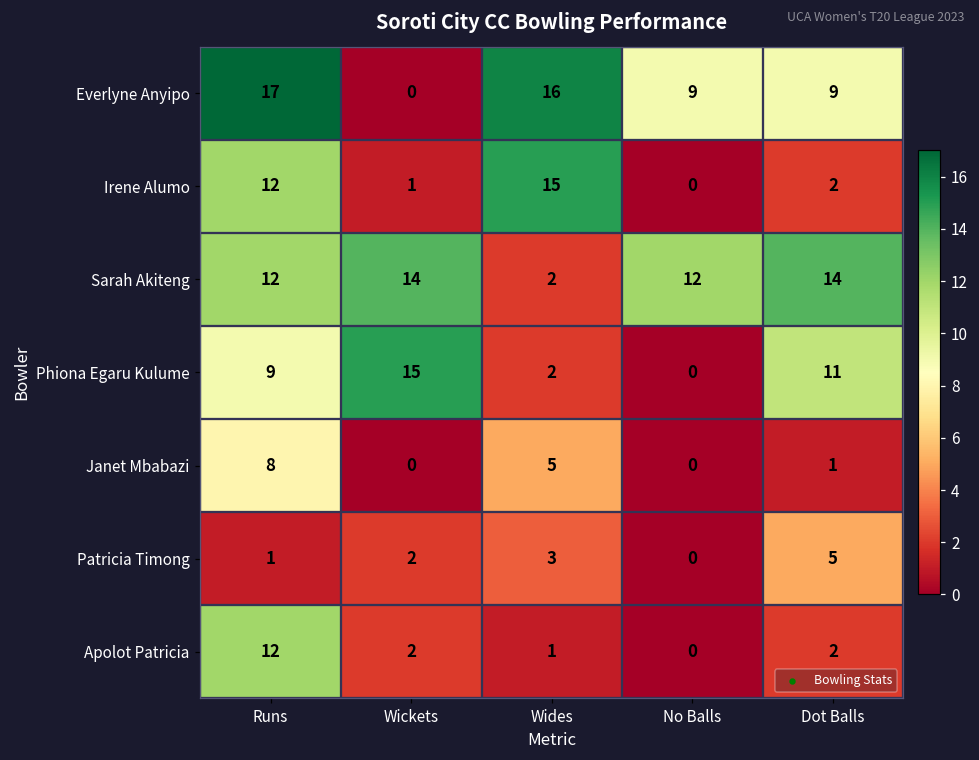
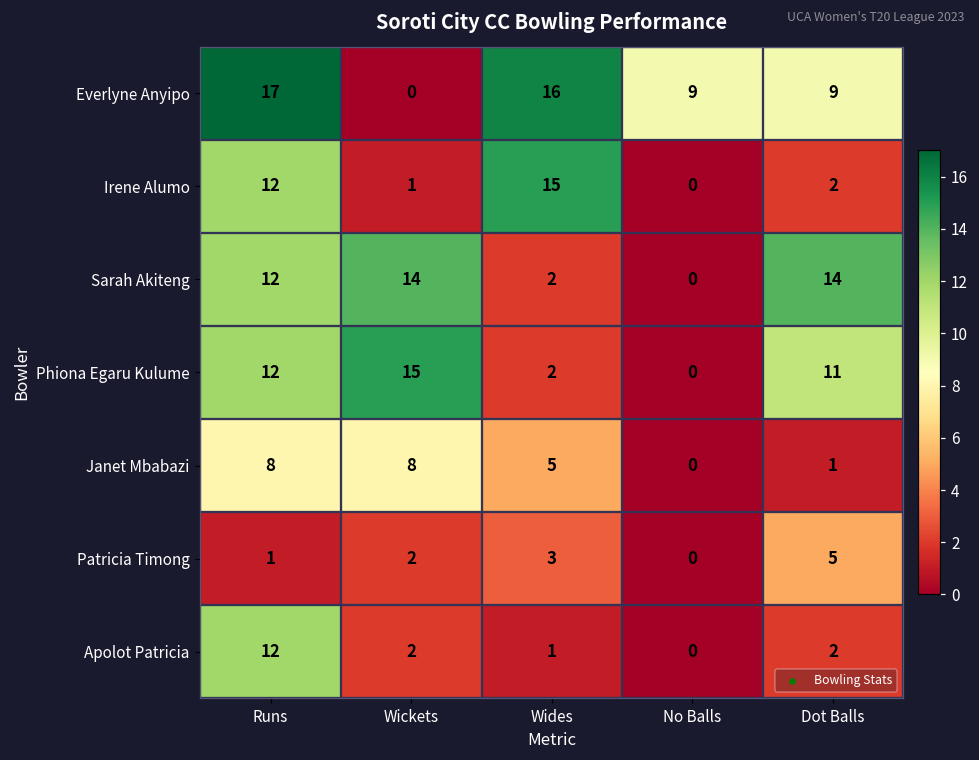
Sarah Akiteng, No Balls: 12 -> 0
Phiona Egaru Kulume, Runs: 9 -> 12
Janet Mbabazi, Wickets: 0 -> 8
